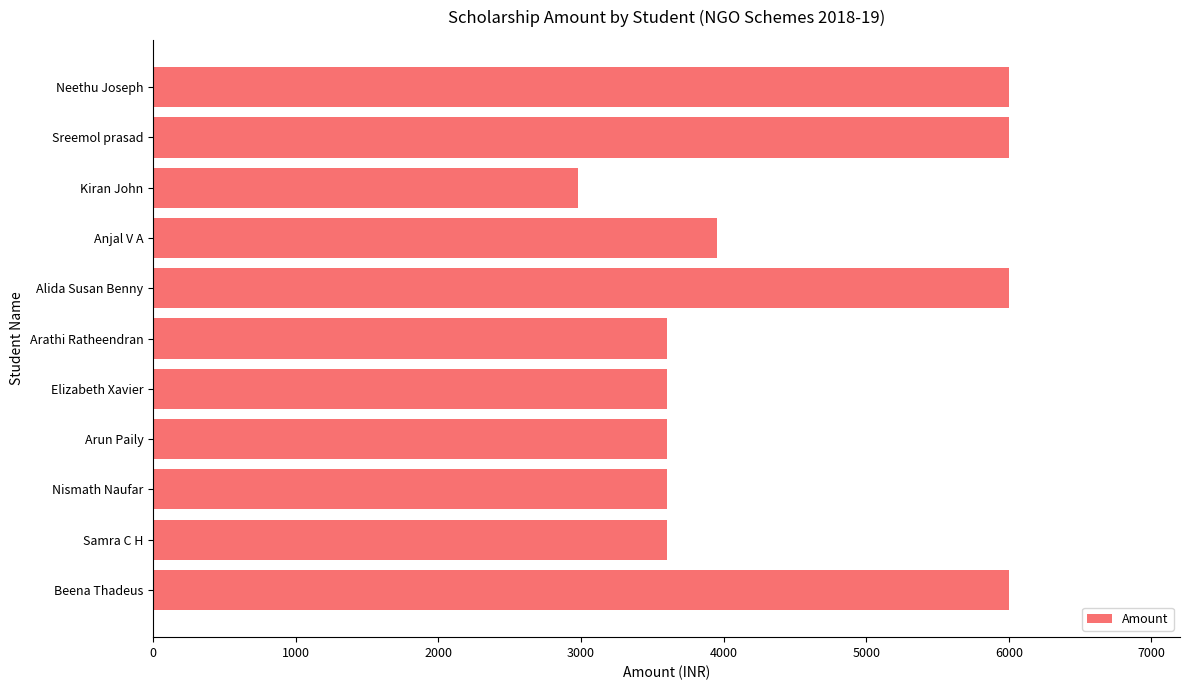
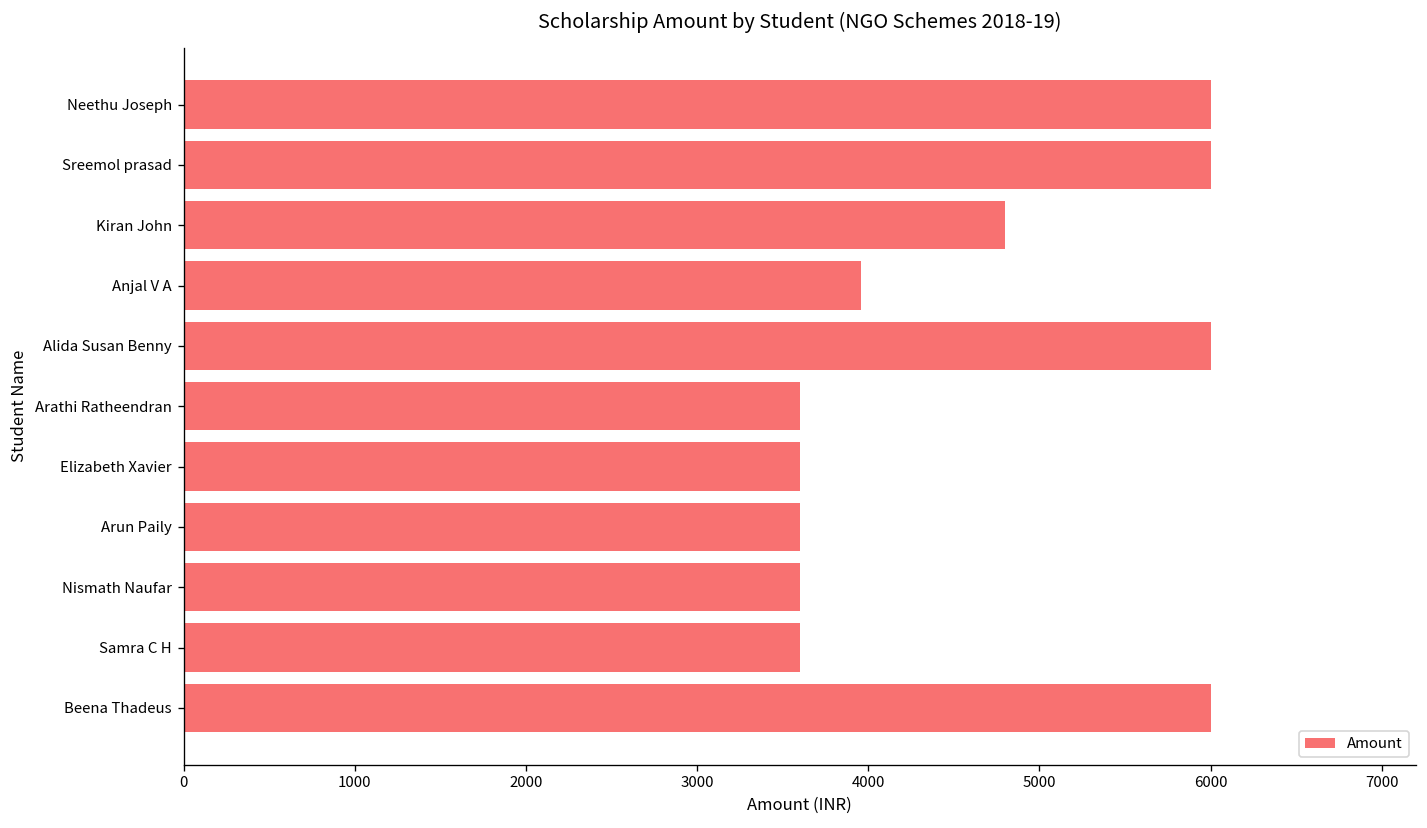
Kiran John: 2980 -> 4800
